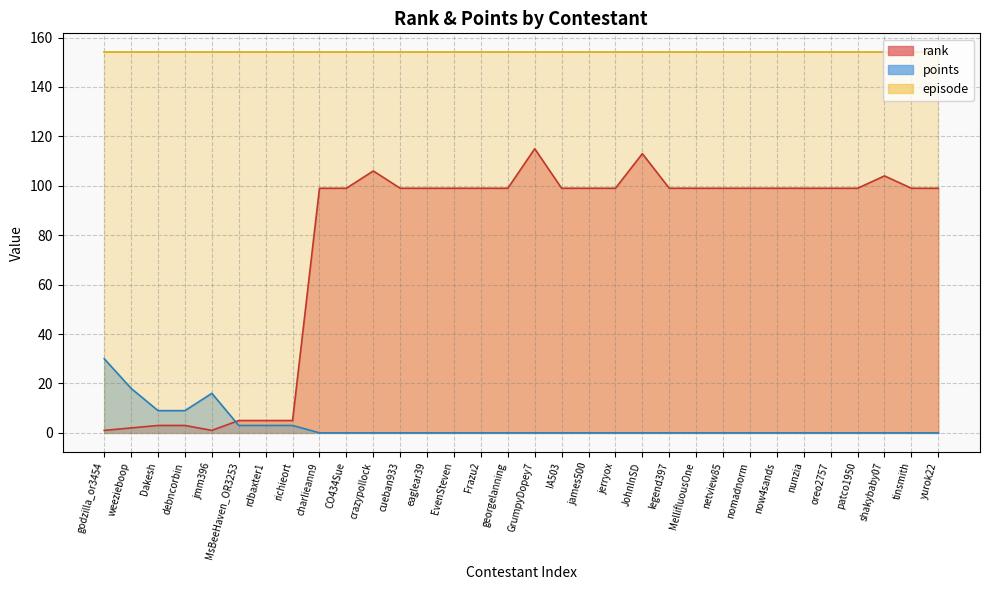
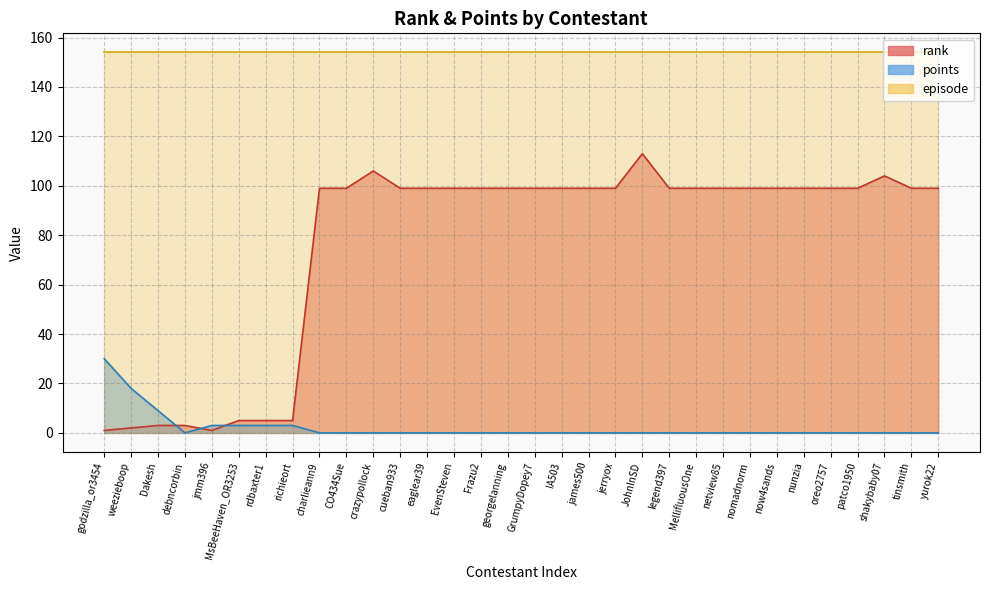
points, debncorbin: 9 -> 0
points, jmm396: 16 -> 3
rank, GrumpyDopey7: 115 -> 99
